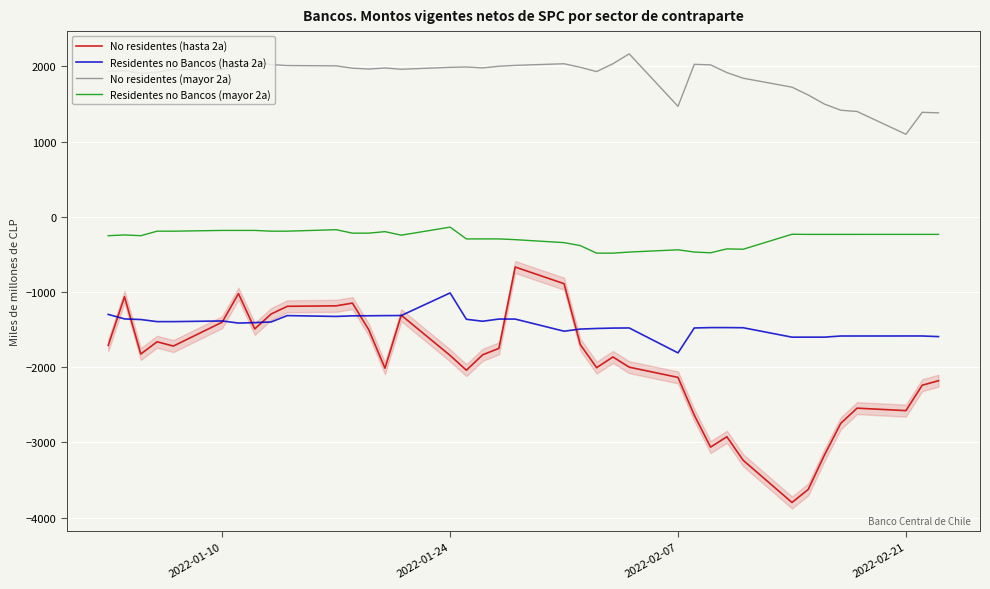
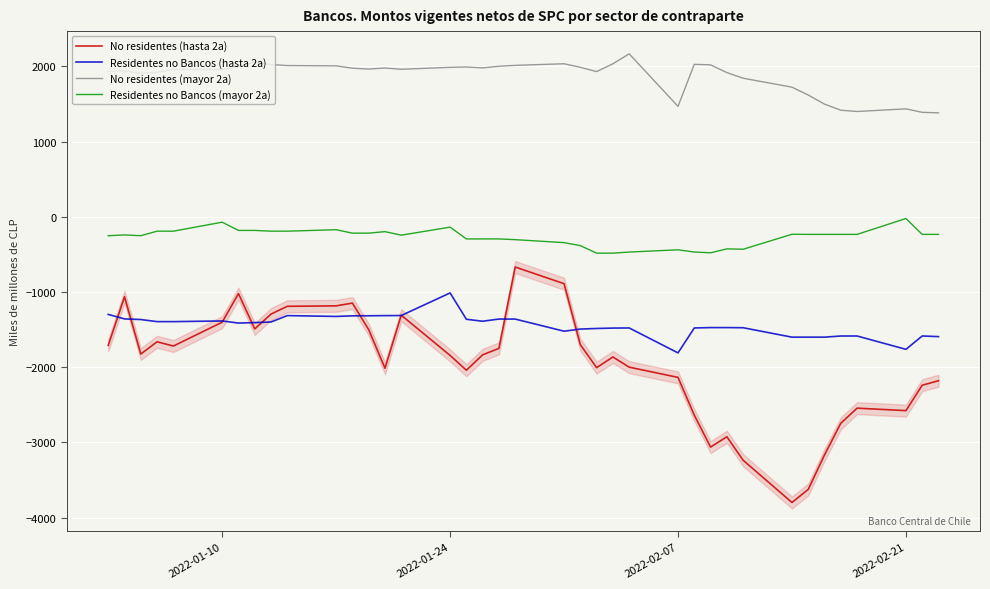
Residentes no Bancos (mayor 2a), 2022-01-10: -200 -> -100
Residentes no Bancos (hasta 2a), 2022-02-21: -1600 -> -1800
No residentes (mayor 2a), 2022-02-21: 1100 -> 1400
Residentes no Bancos (mayor 2a), 2022-02-21: -200 -> 0
